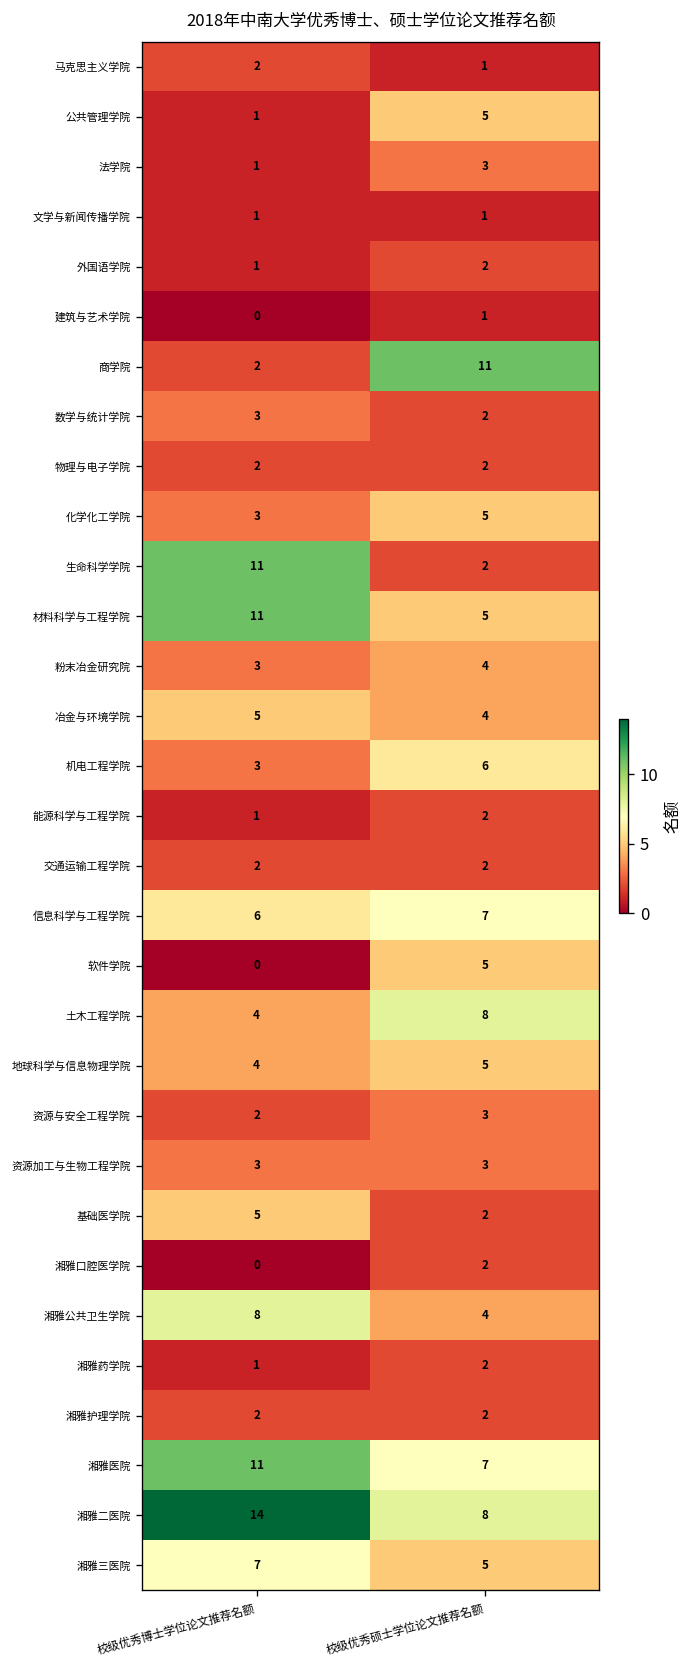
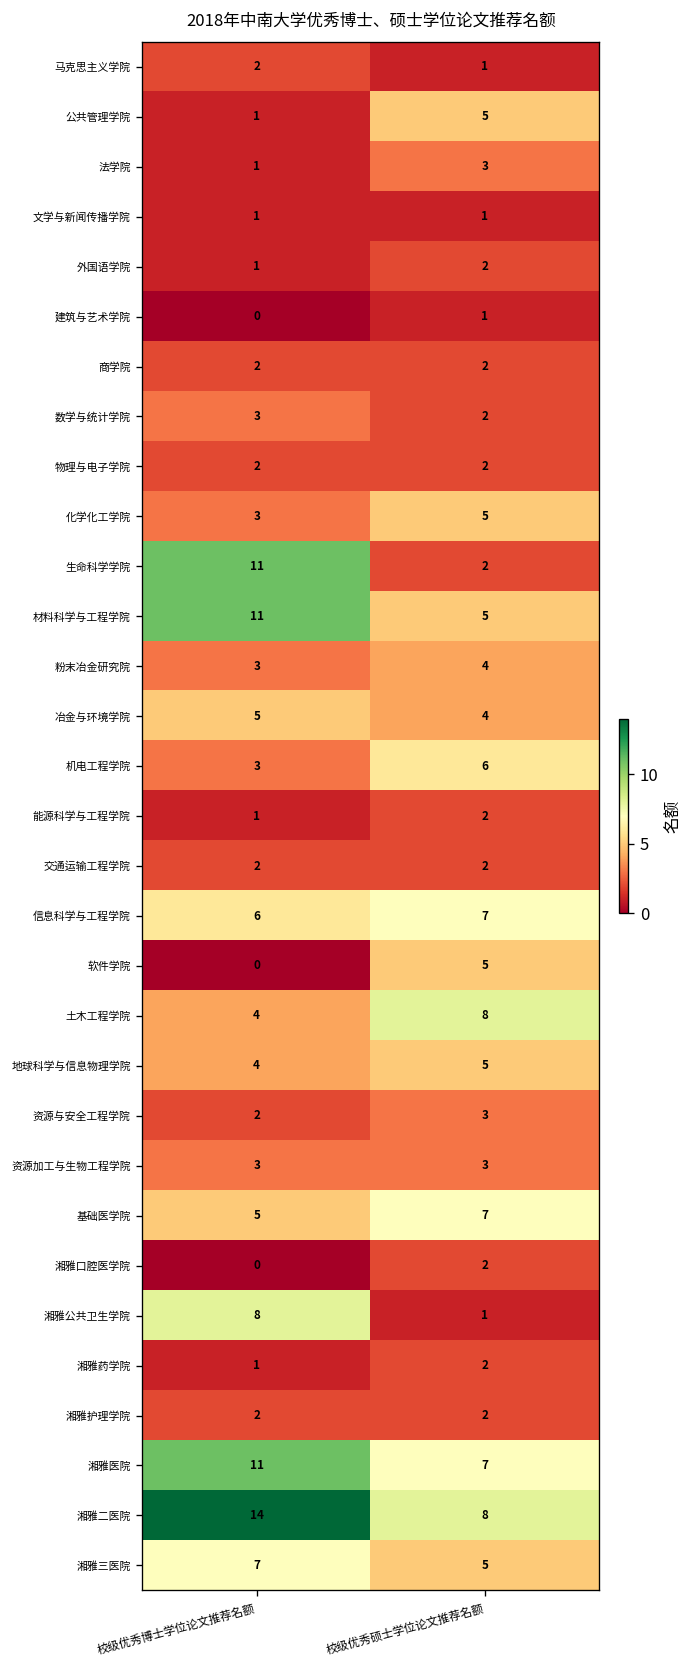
商学院, 校级优秀硕士学位论文推荐名额: 11 -> 2
基础医学院, 校级优秀硕士学位论文推荐名额: 2 -> 7
湘雅公共卫生学院, 校级优秀硕士学位论文推荐名额: 4 -> 1
